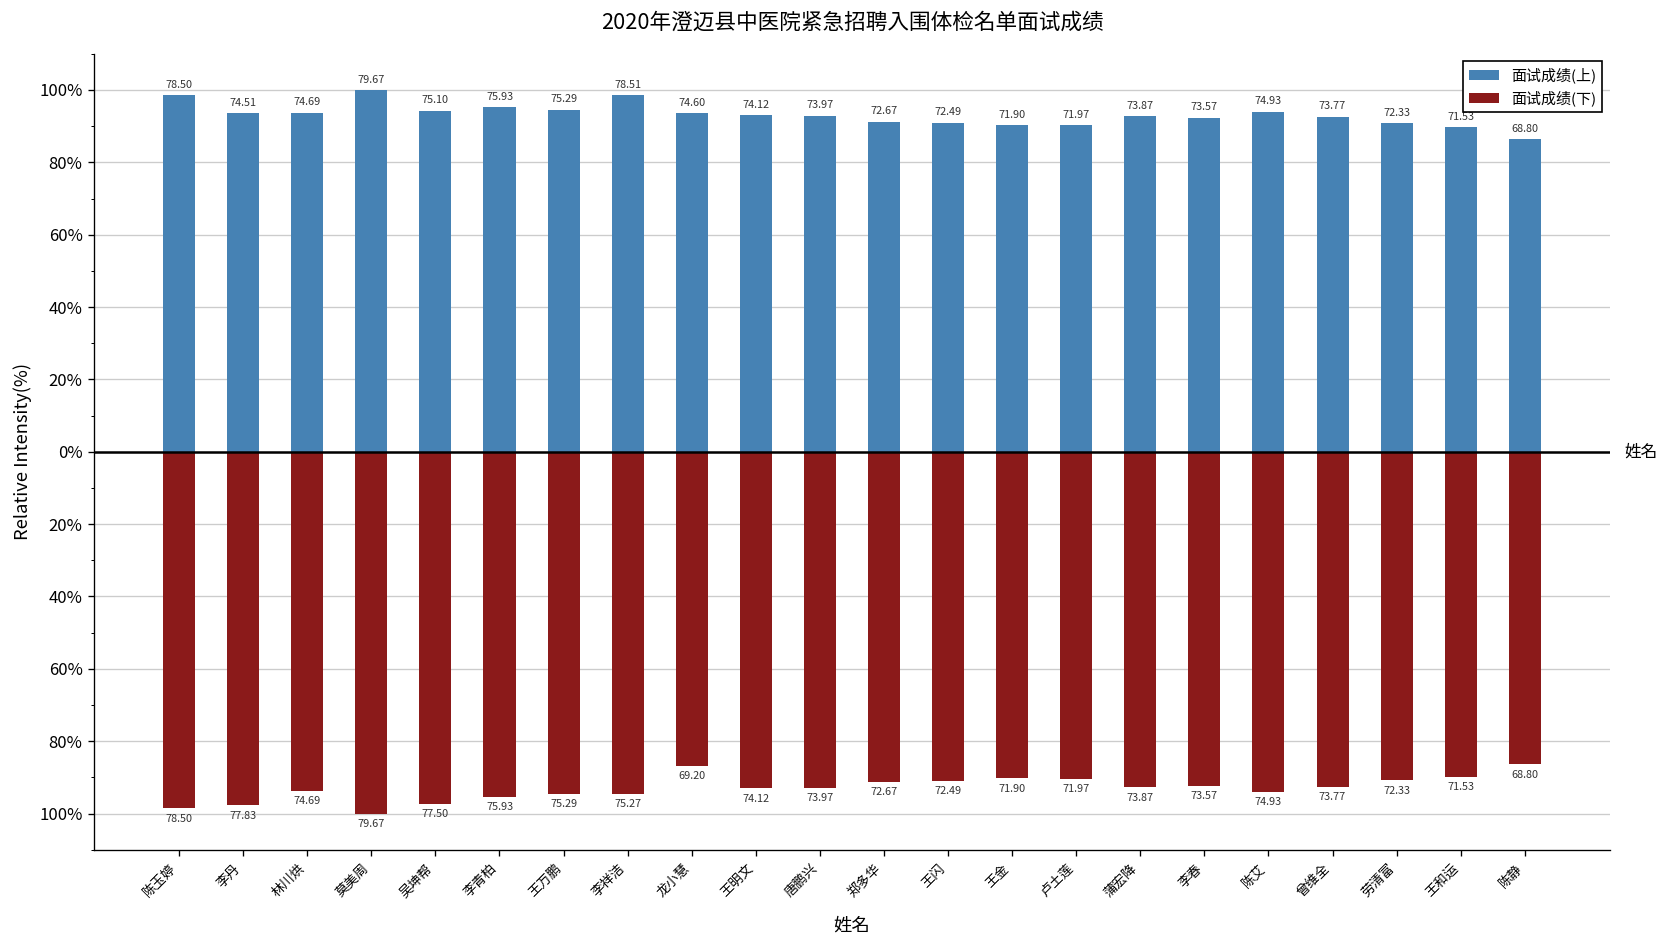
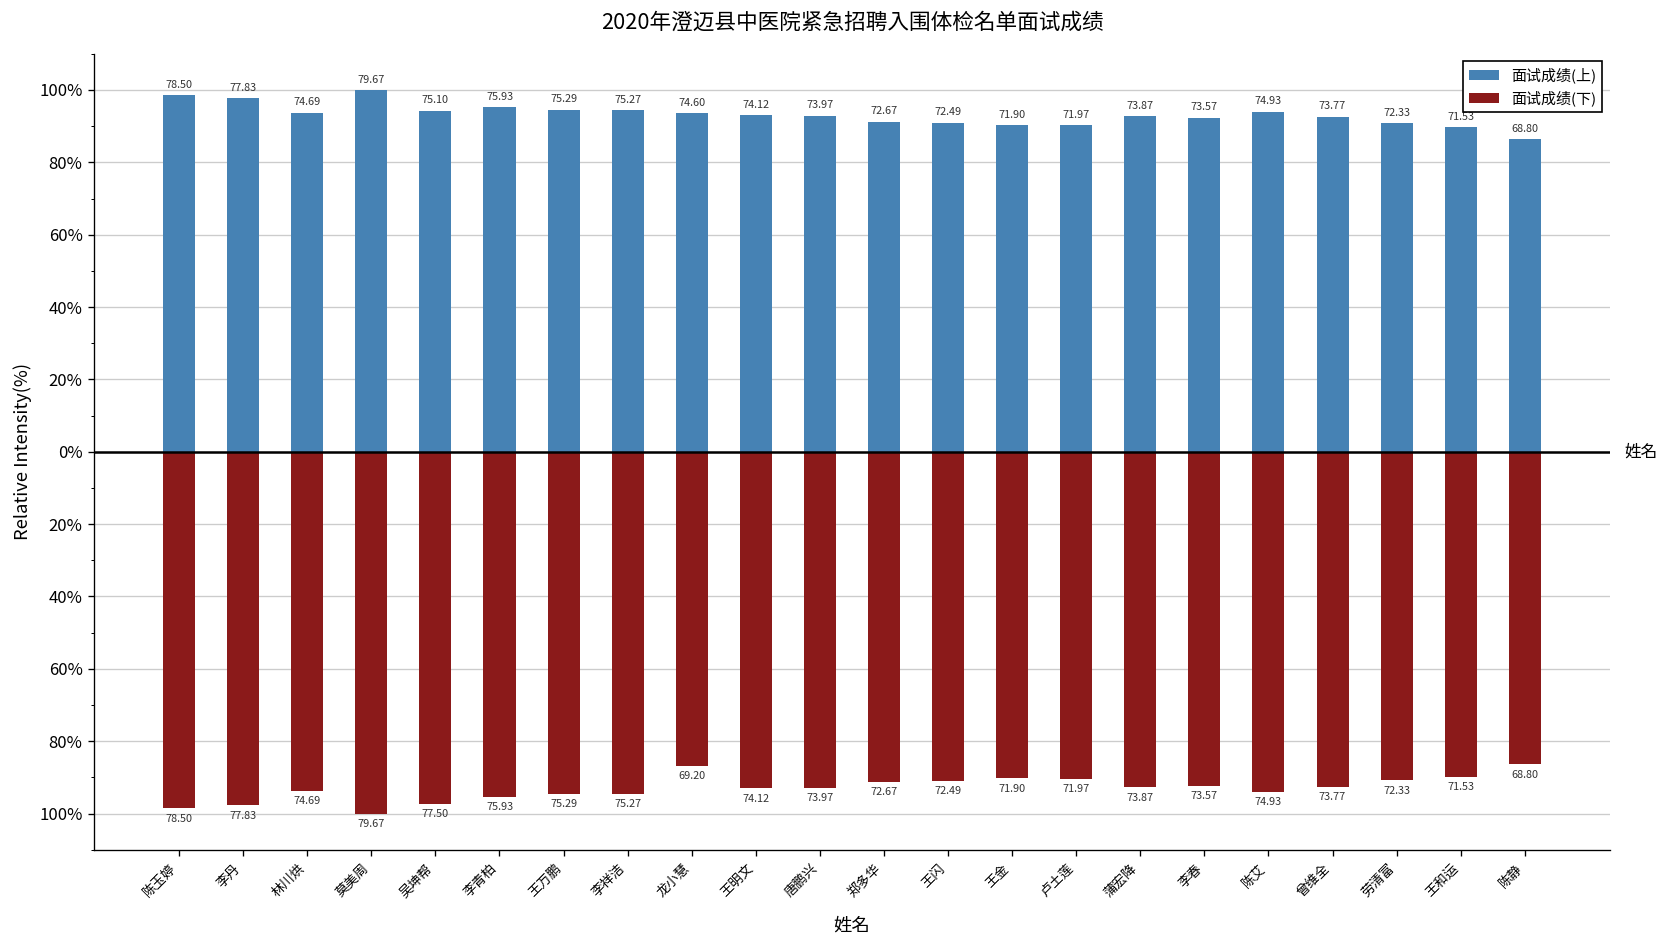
面试成绩(上), 李丹: 74.51 -> 77.83
面试成绩(上), 李祥洁: 78.51 -> 75.27
